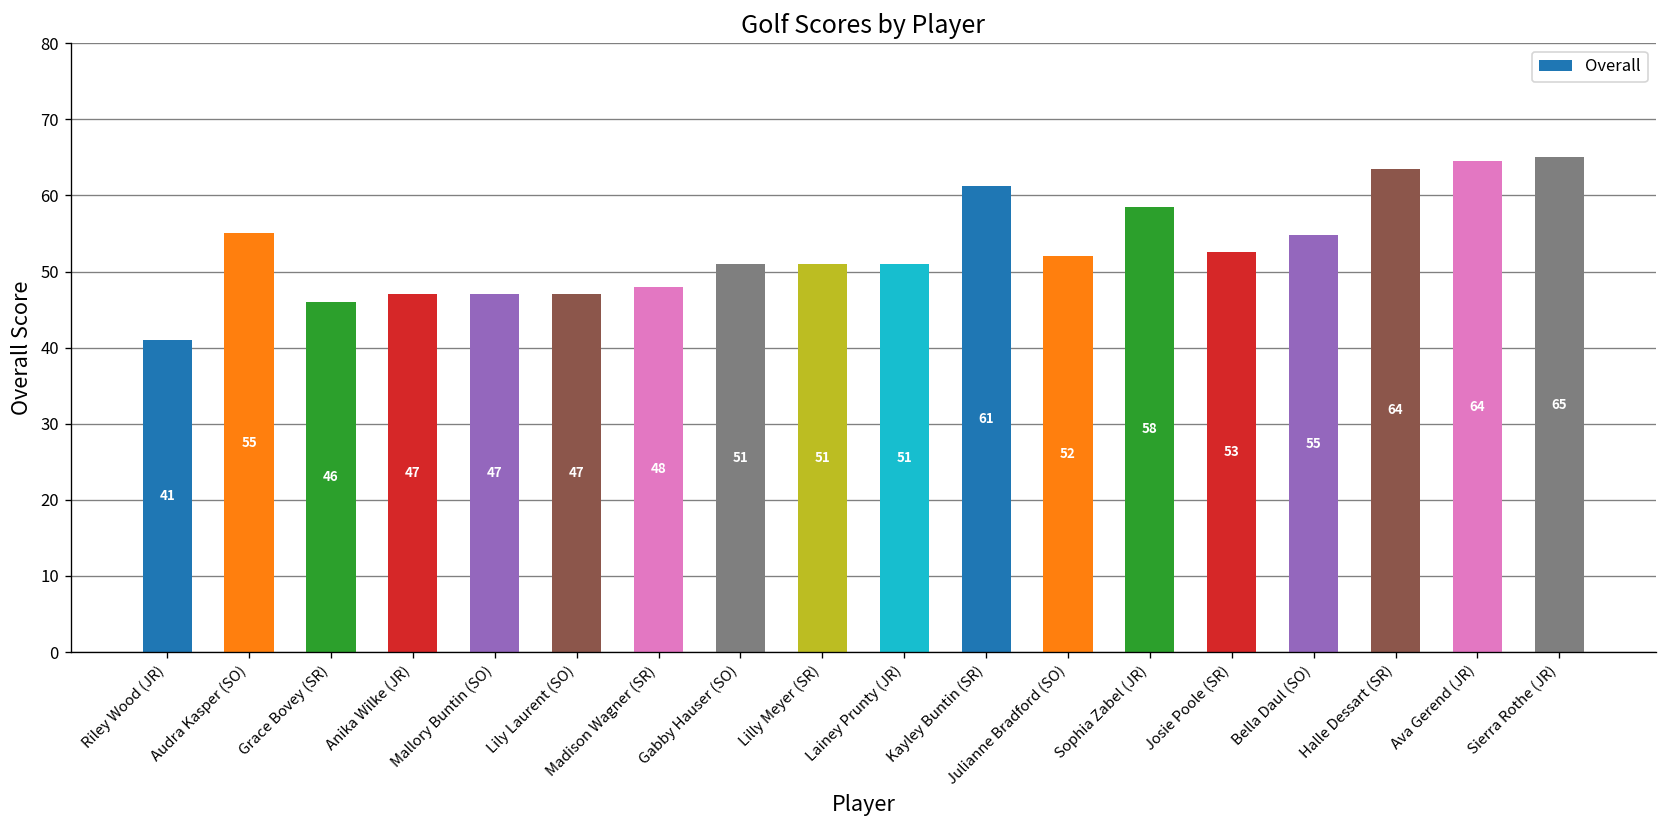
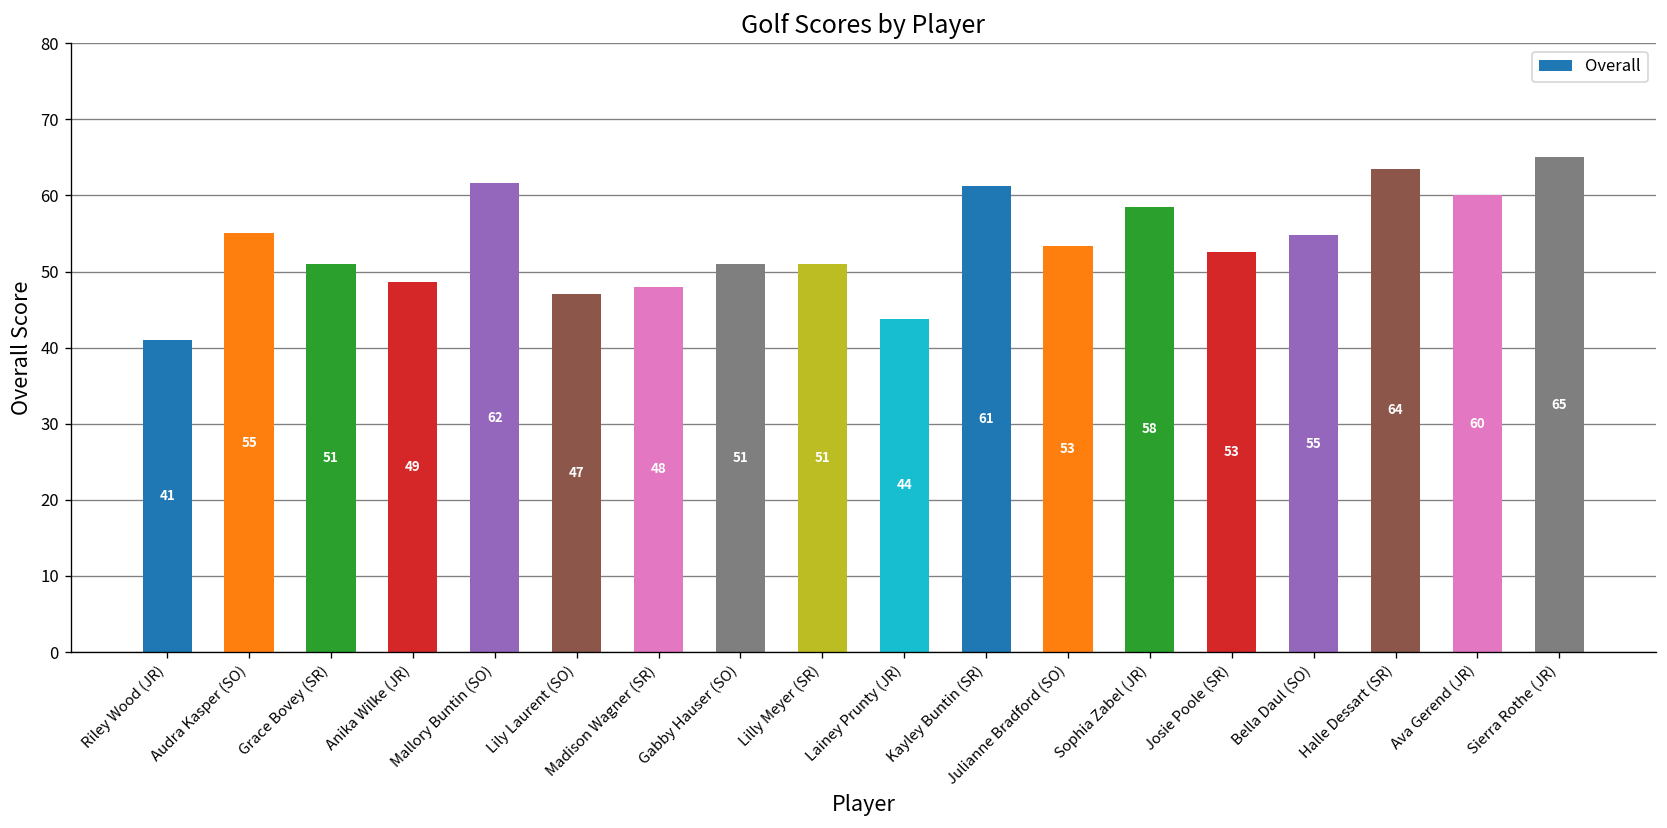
Grace Bovey (SR): 46 -> 51
Anika Wilke (JR): 47 -> 49
Mallory Buntin (SO): 47 -> 62
Lainey Prunty (JR): 51 -> 44
Julianne Bradford (SO): 52 -> 53
Ava Gerend (JR): 64 -> 60
